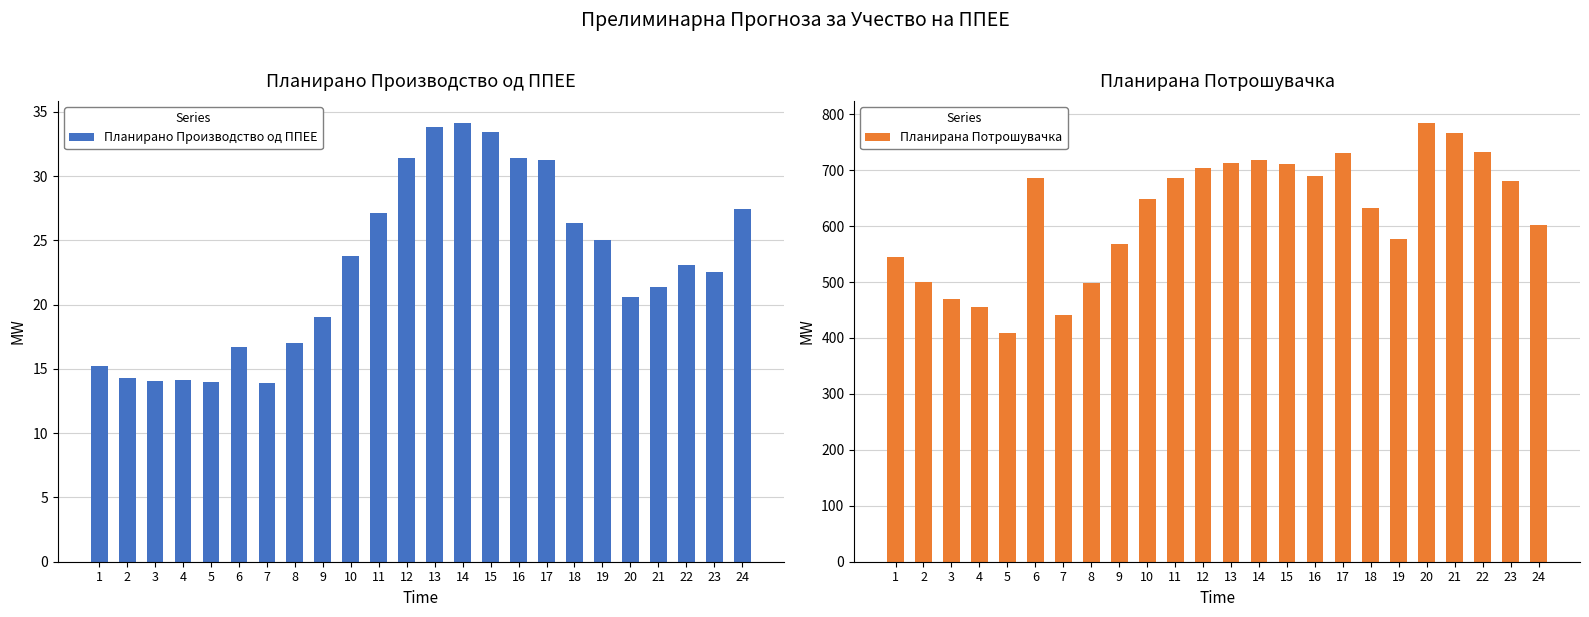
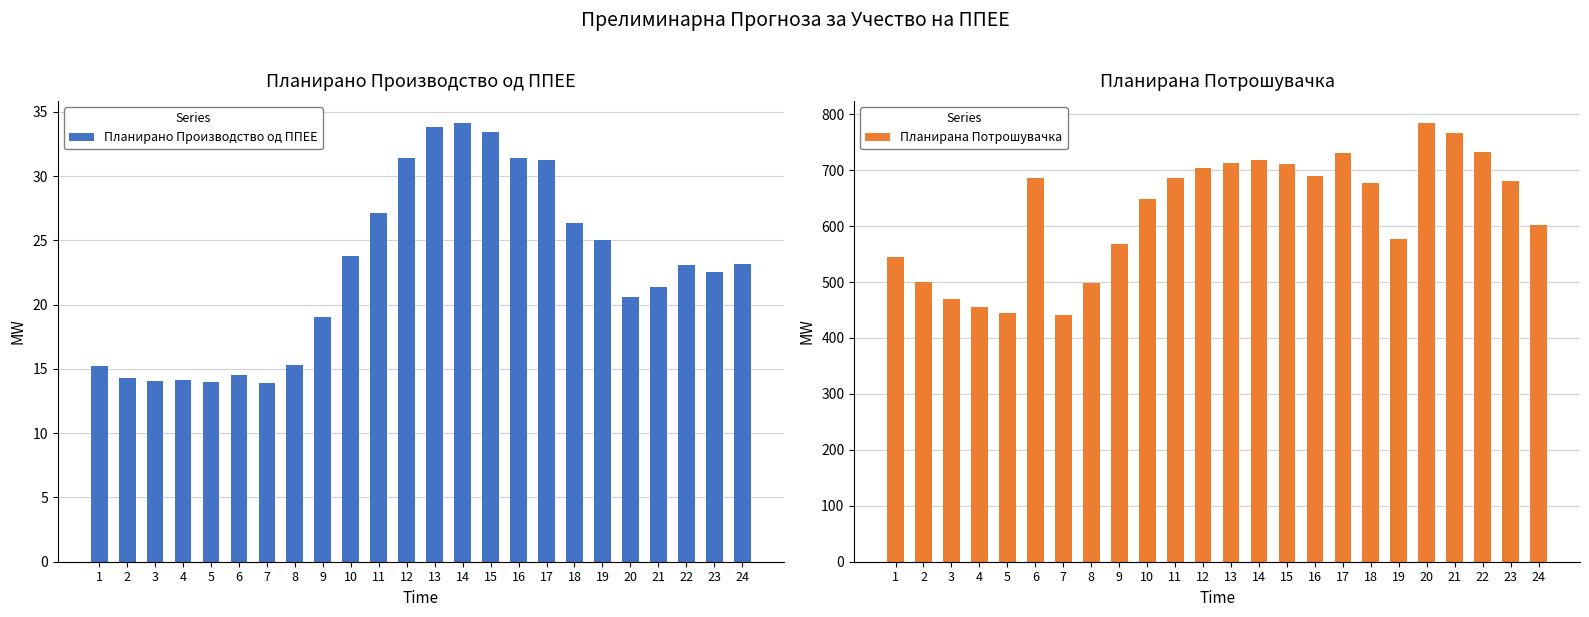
Планирано Производство од ППЕЕ, 6: 16.7 -> 14.5
Планирано Производство од ППЕЕ, 8: 17.1 -> 15.3
Планирано Производство од ППЕЕ, 24: 27.4 -> 23.2
Планирана Потрошувачка, 5: 410 -> 440
Планирана Потрошувачка, 18: 630 -> 680
